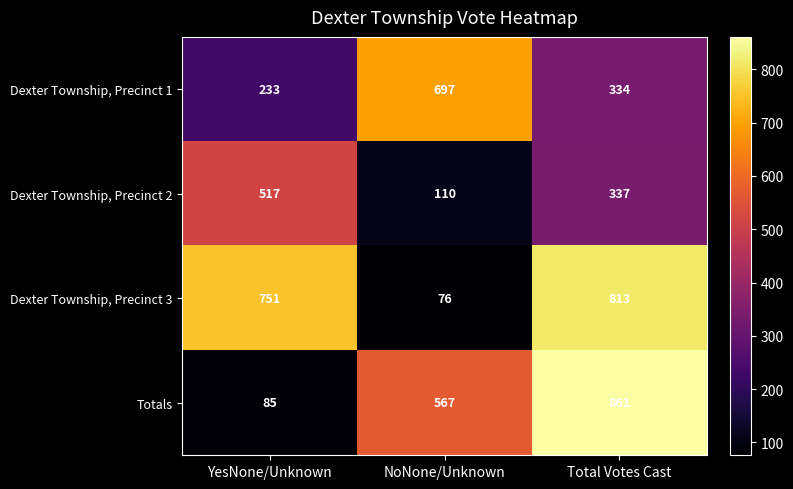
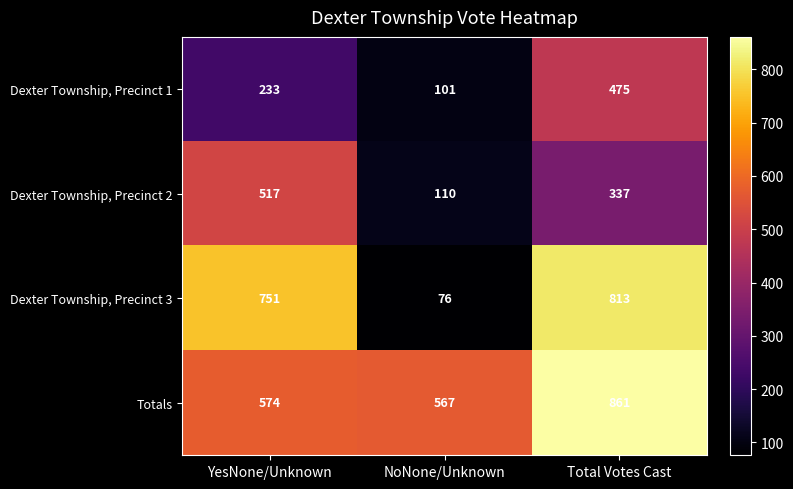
Dexter Township, Precinct 1, NoNone/Unknown: 697 -> 101
Dexter Township, Precinct 1, Total Votes Cast: 334 -> 475
Totals, YesNone/Unknown: 85 -> 574
